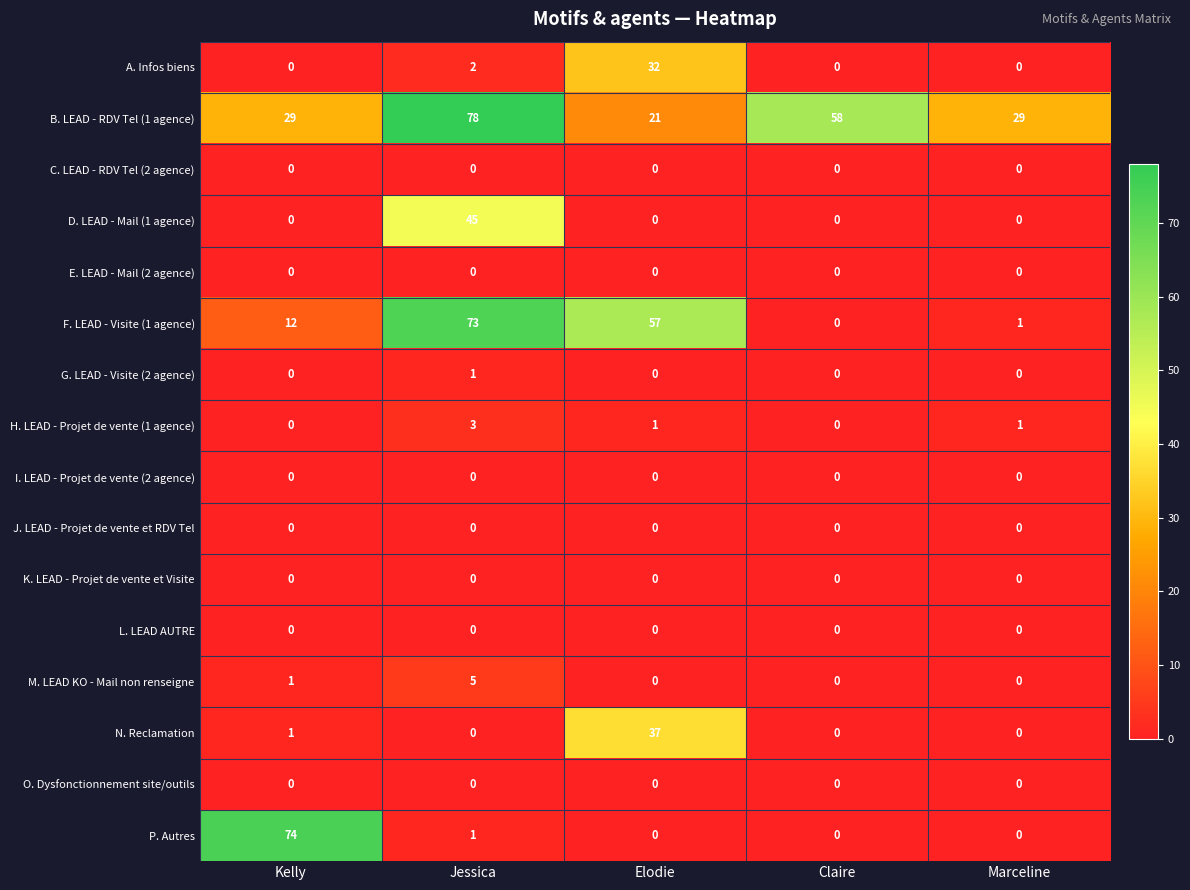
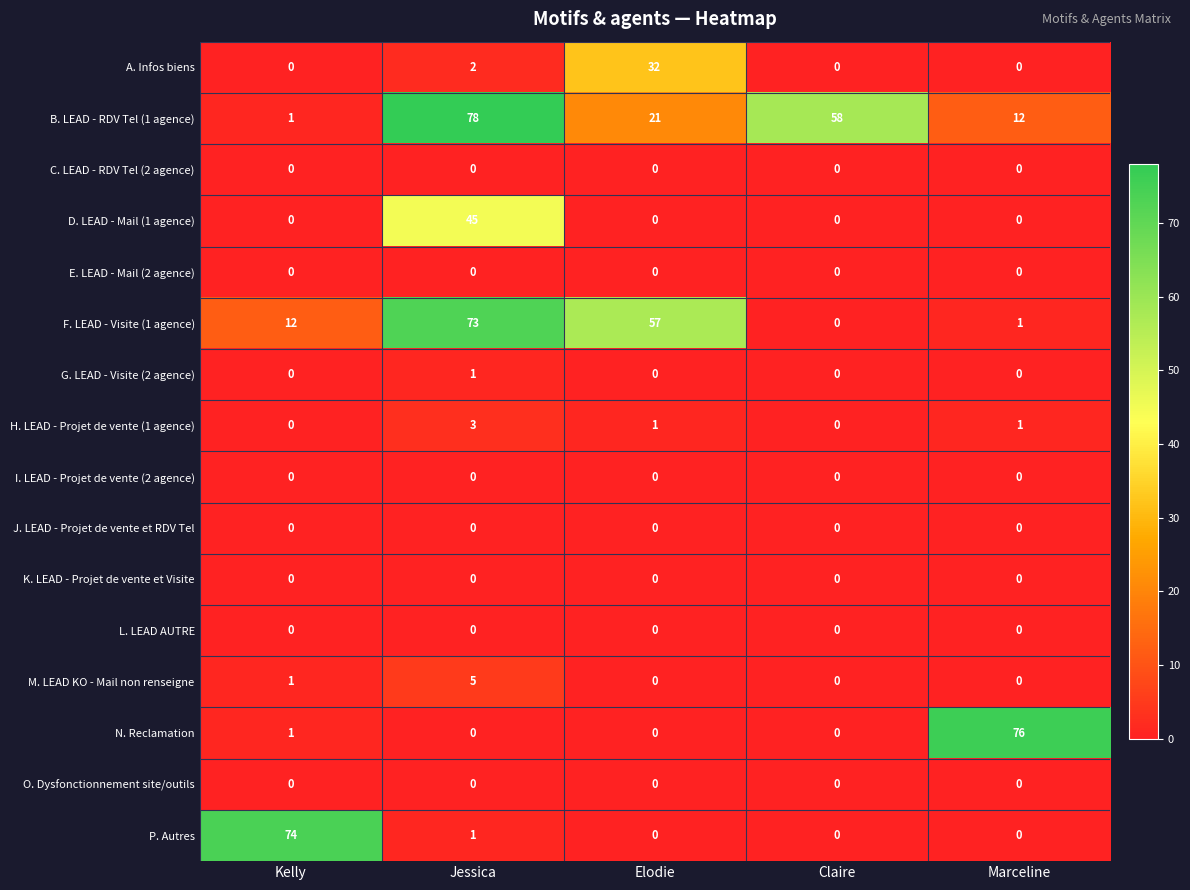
B. LEAD - RDV Tel (1 agence), Kelly: 29 -> 1
B. LEAD - RDV Tel (1 agence), Marceline: 29 -> 12
N. Reclamation, Elodie: 37 -> 0
N. Reclamation, Marceline: 0 -> 76
